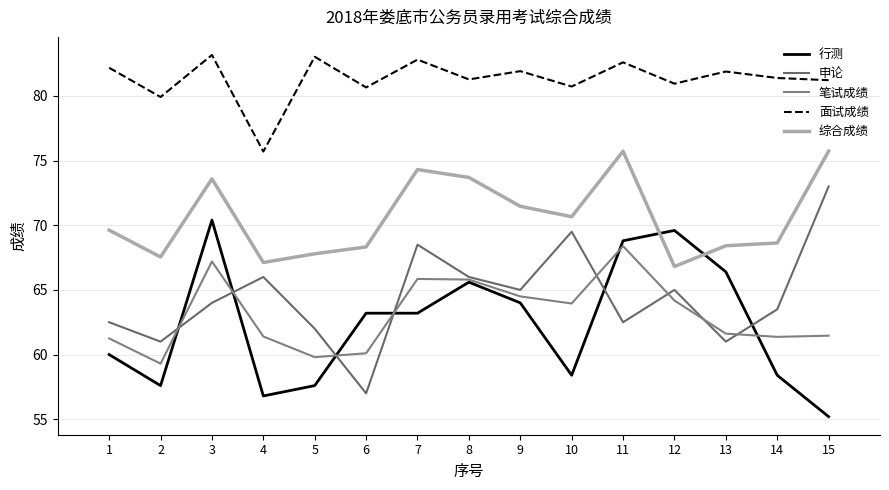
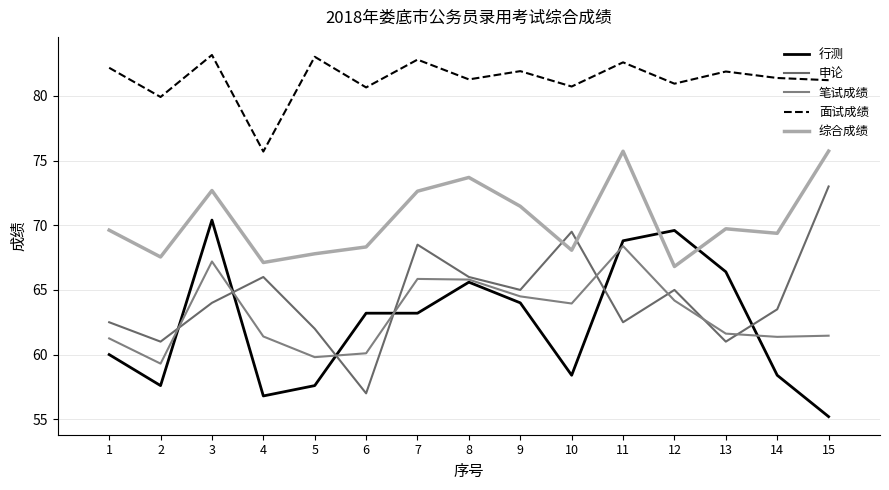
综合成绩, 3: 73.6 -> 72.7
综合成绩, 7: 74.3 -> 72.6
综合成绩, 10: 70.7 -> 68.1
综合成绩, 13: 68.4 -> 69.7
综合成绩, 14: 68.6 -> 69.4
